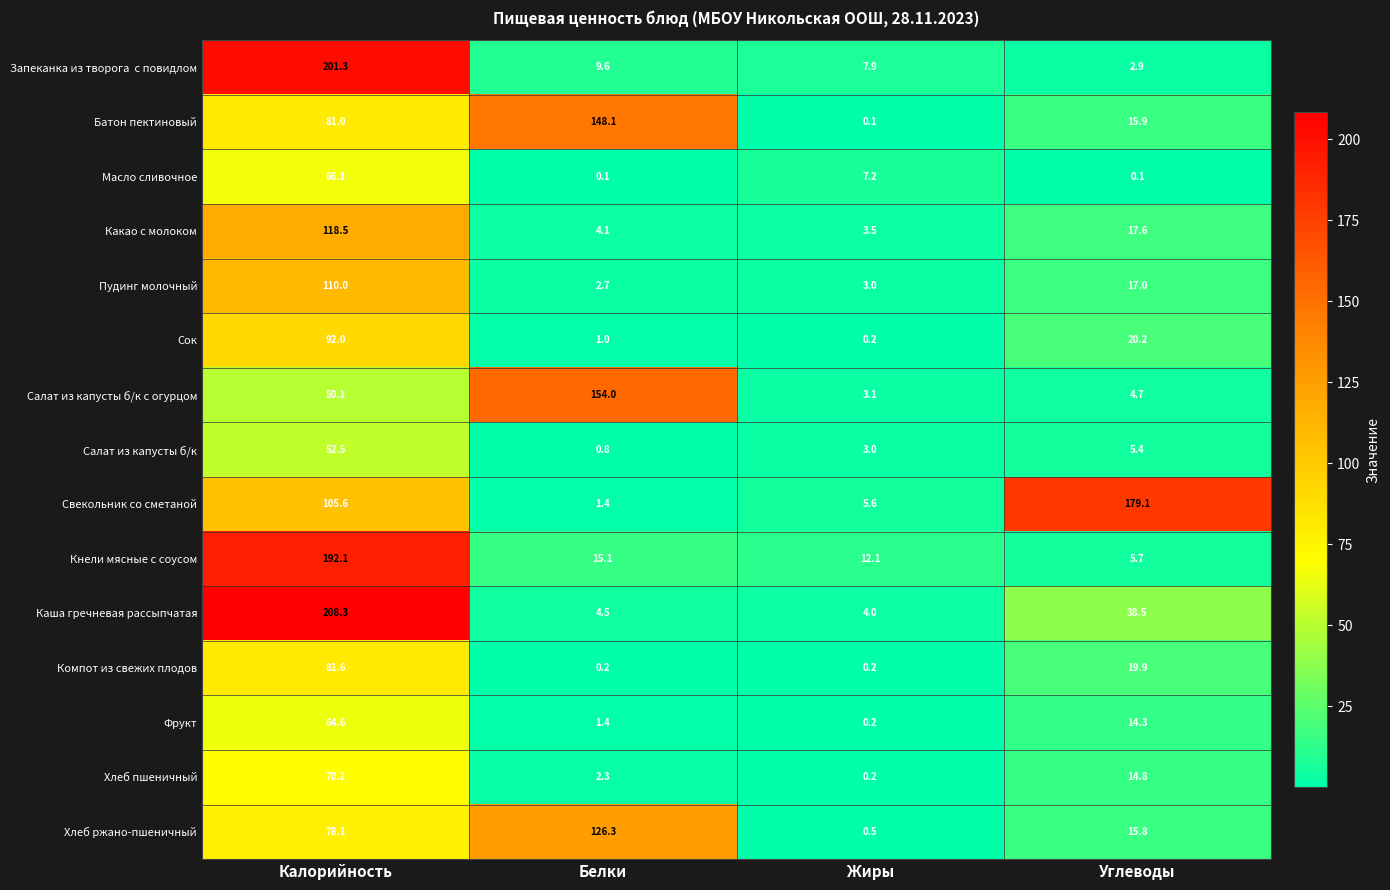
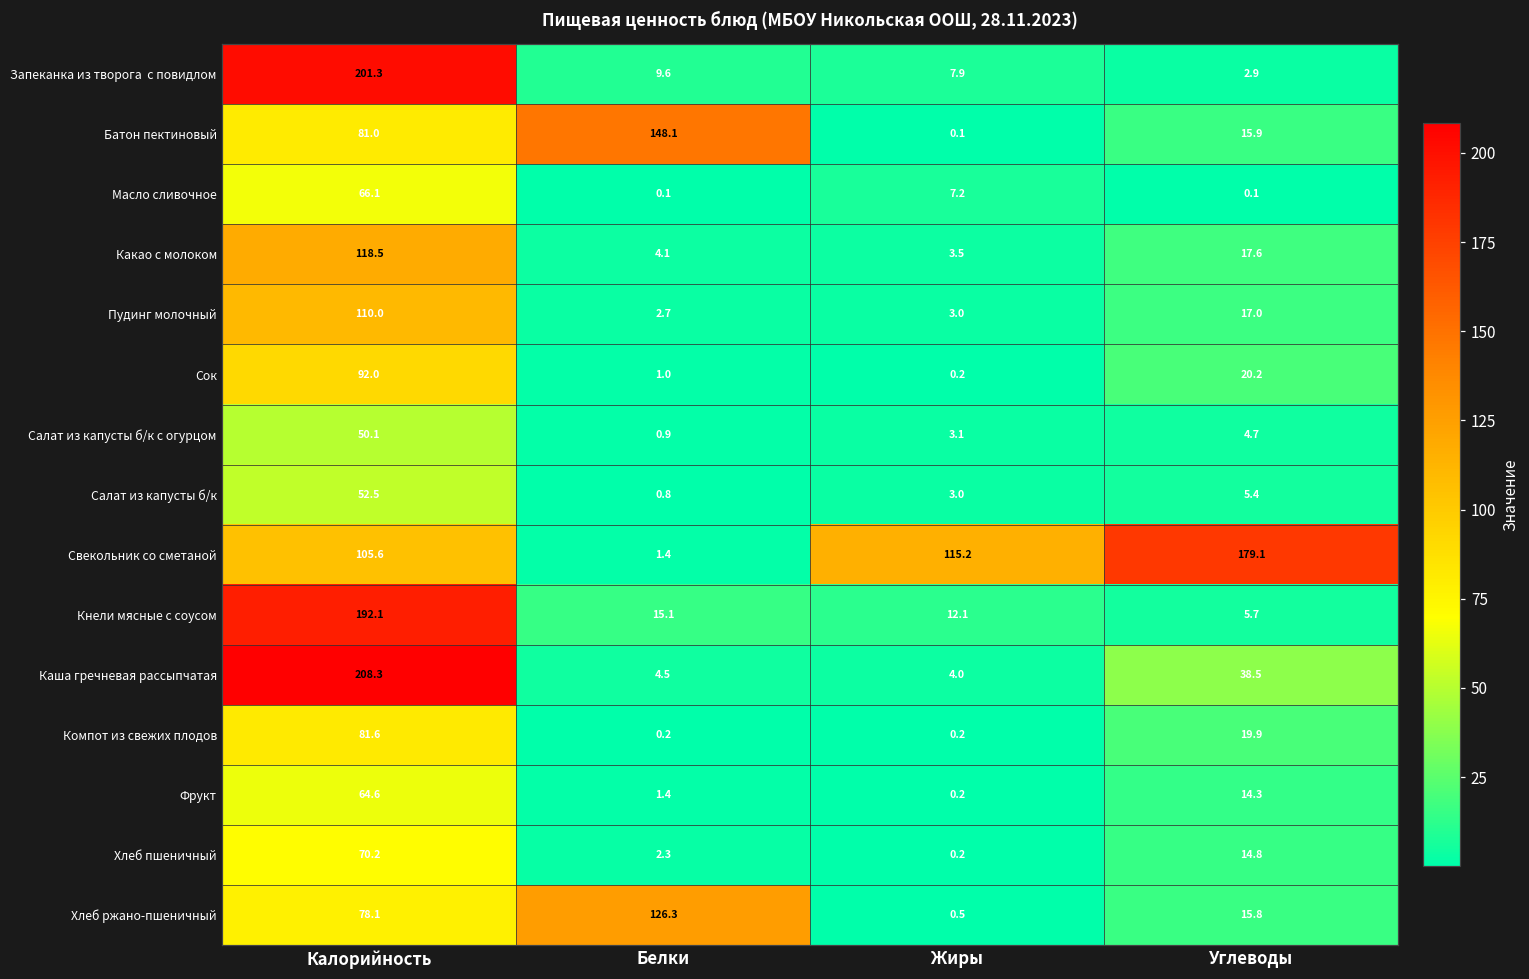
Салат из капусты б/к с огурцом, Белки: 154.0 -> 0.9
Свекольник со сметаной, Жиры: 5.6 -> 115.2
